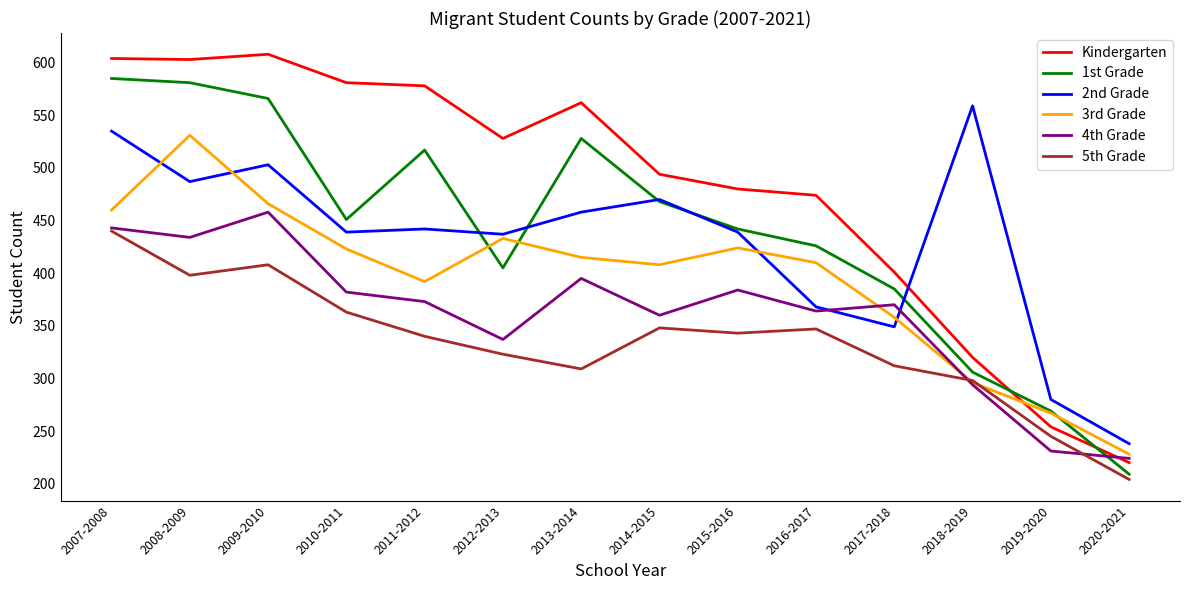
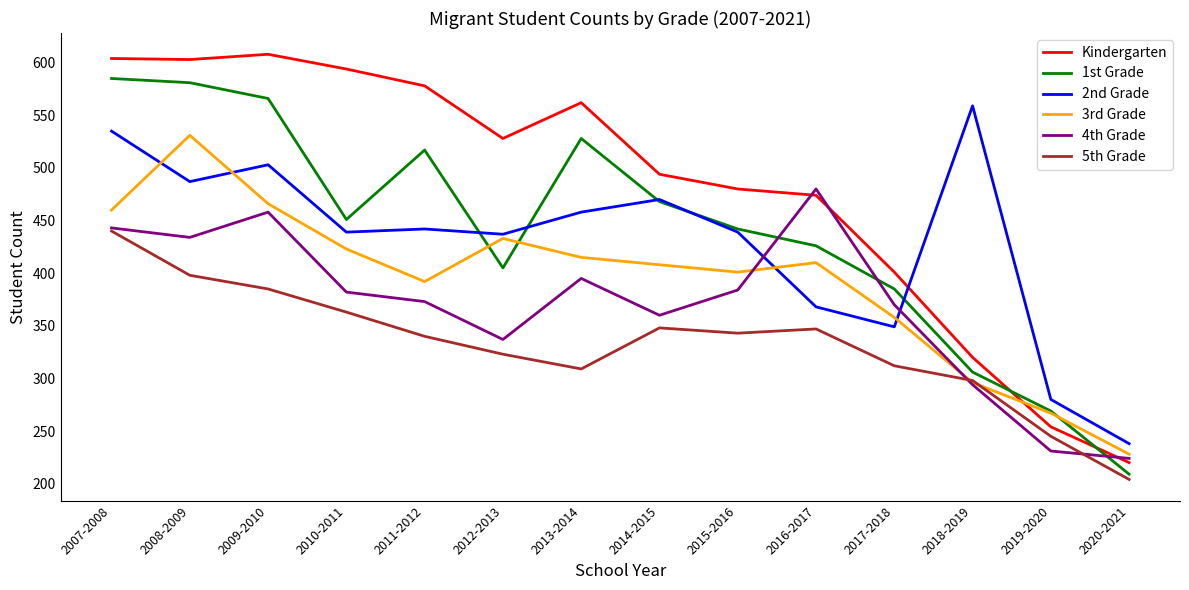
5th Grade, 2009-2010: 408 -> 385
Kindergarten, 2010-2011: 581 -> 594
3rd Grade, 2015-2016: 424 -> 401
4th Grade, 2016-2017: 364 -> 480
